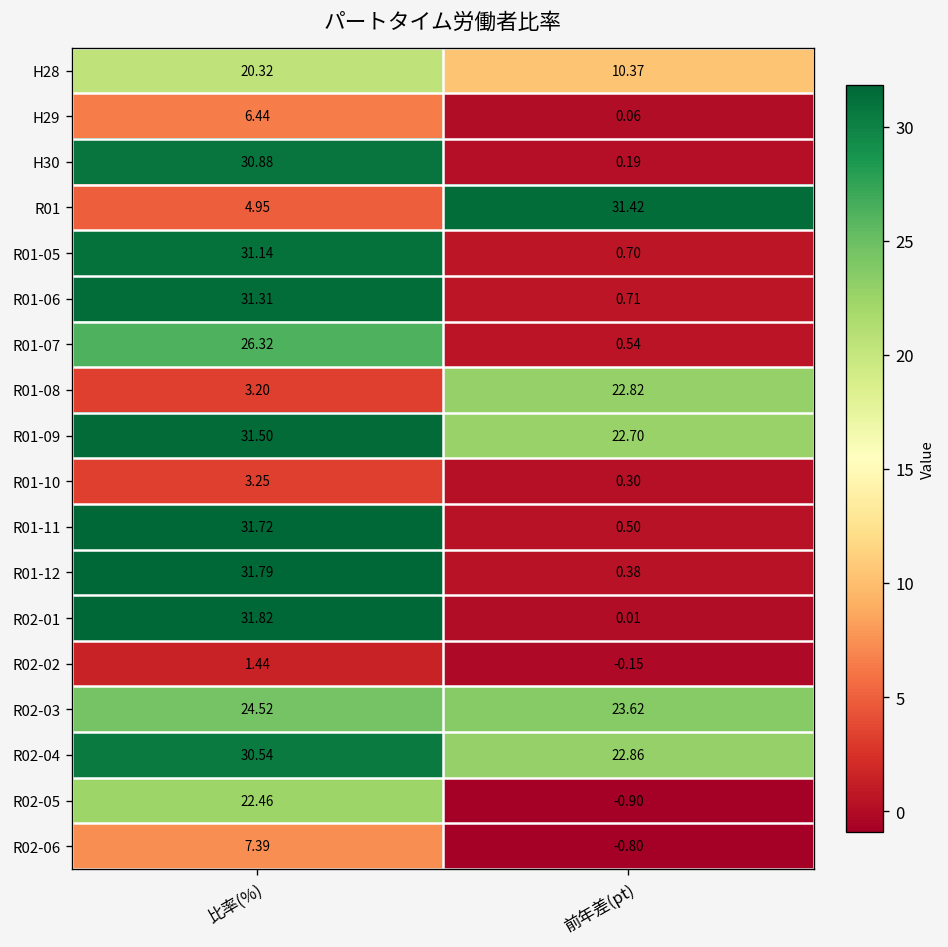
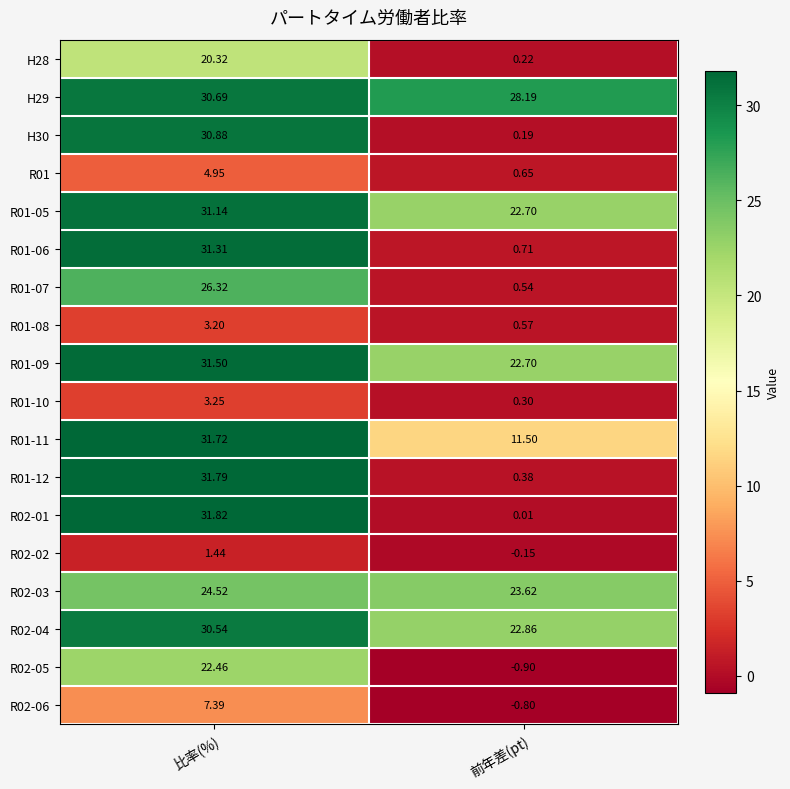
H28, 前年差(pt): 10.37 -> 0.22
H29, 比率(%): 6.44 -> 30.69
H29, 前年差(pt): 0.06 -> 28.19
R01, 前年差(pt): 31.42 -> 0.65
R01-05, 前年差(pt): 0.70 -> 22.70
R01-08, 前年差(pt): 22.82 -> 0.57
R01-11, 前年差(pt): 0.50 -> 11.50
